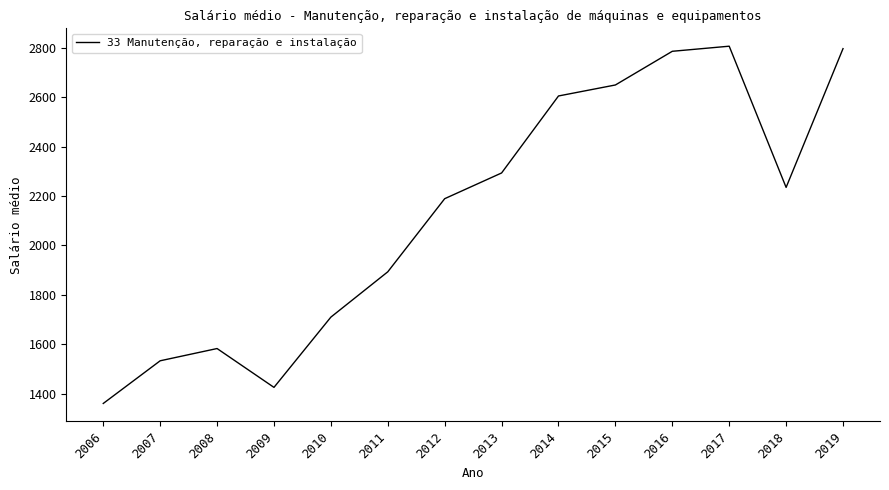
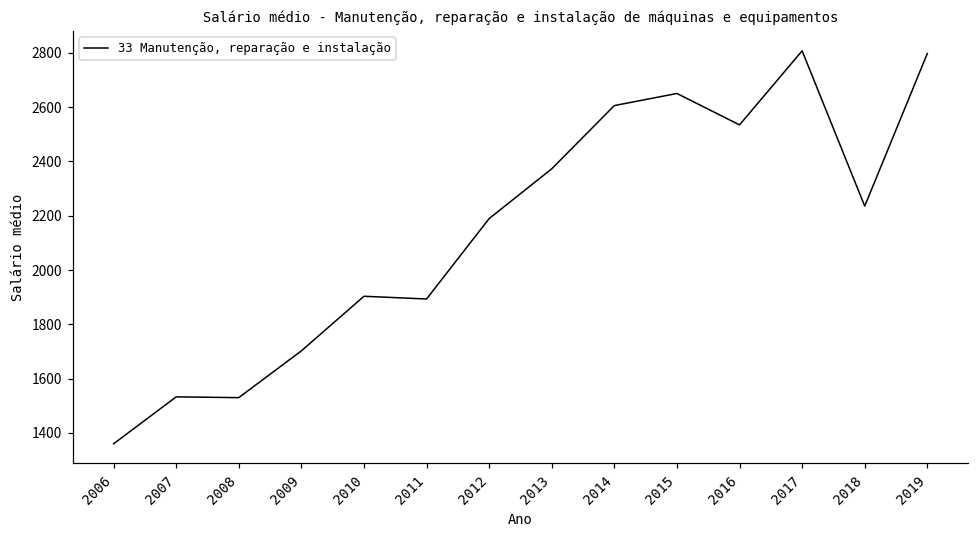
2008: 1580 -> 1530
2009: 1430 -> 1700
2010: 1710 -> 1900
2013: 2290 -> 2370
2016: 2790 -> 2530
